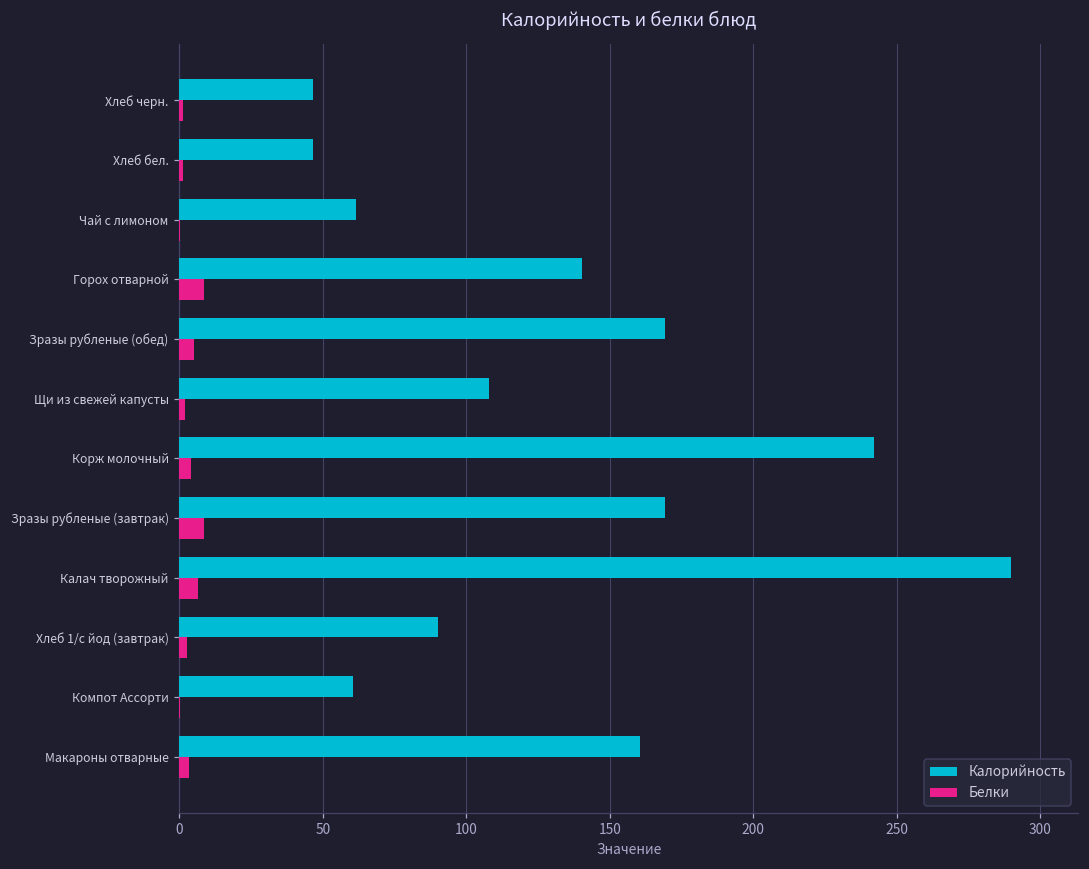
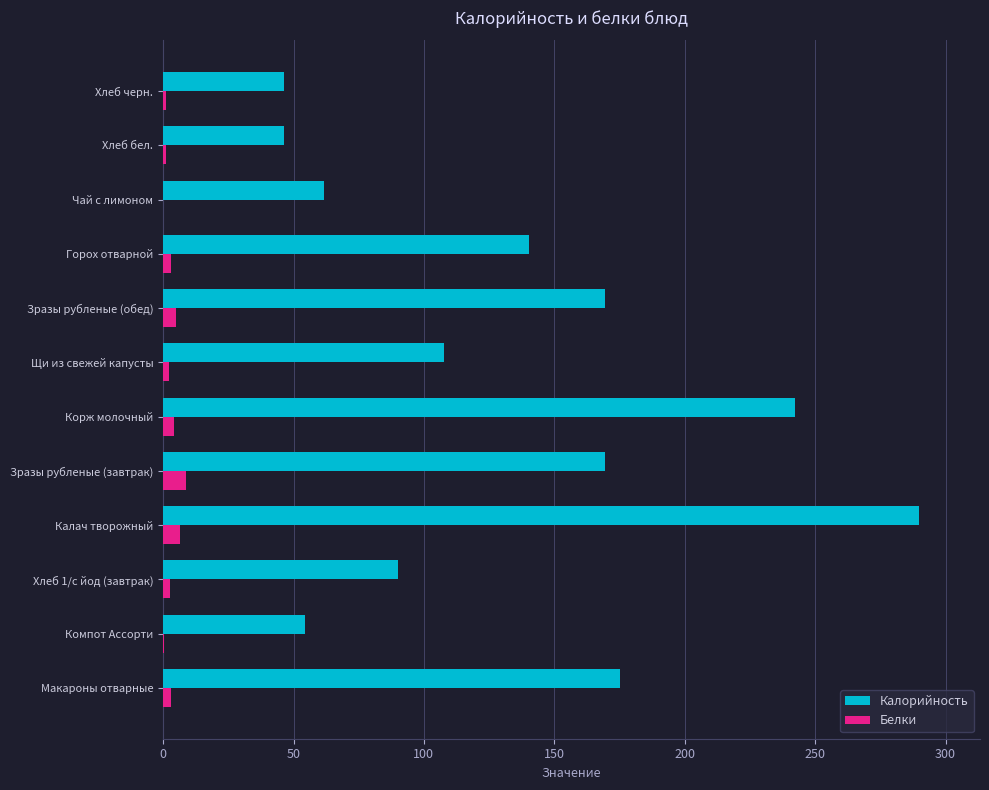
Белки, Горох отварной: 9 -> 3
Калорийность, Компот Ассорти: 61 -> 54
Калорийность, Макароны отварные: 160 -> 175
